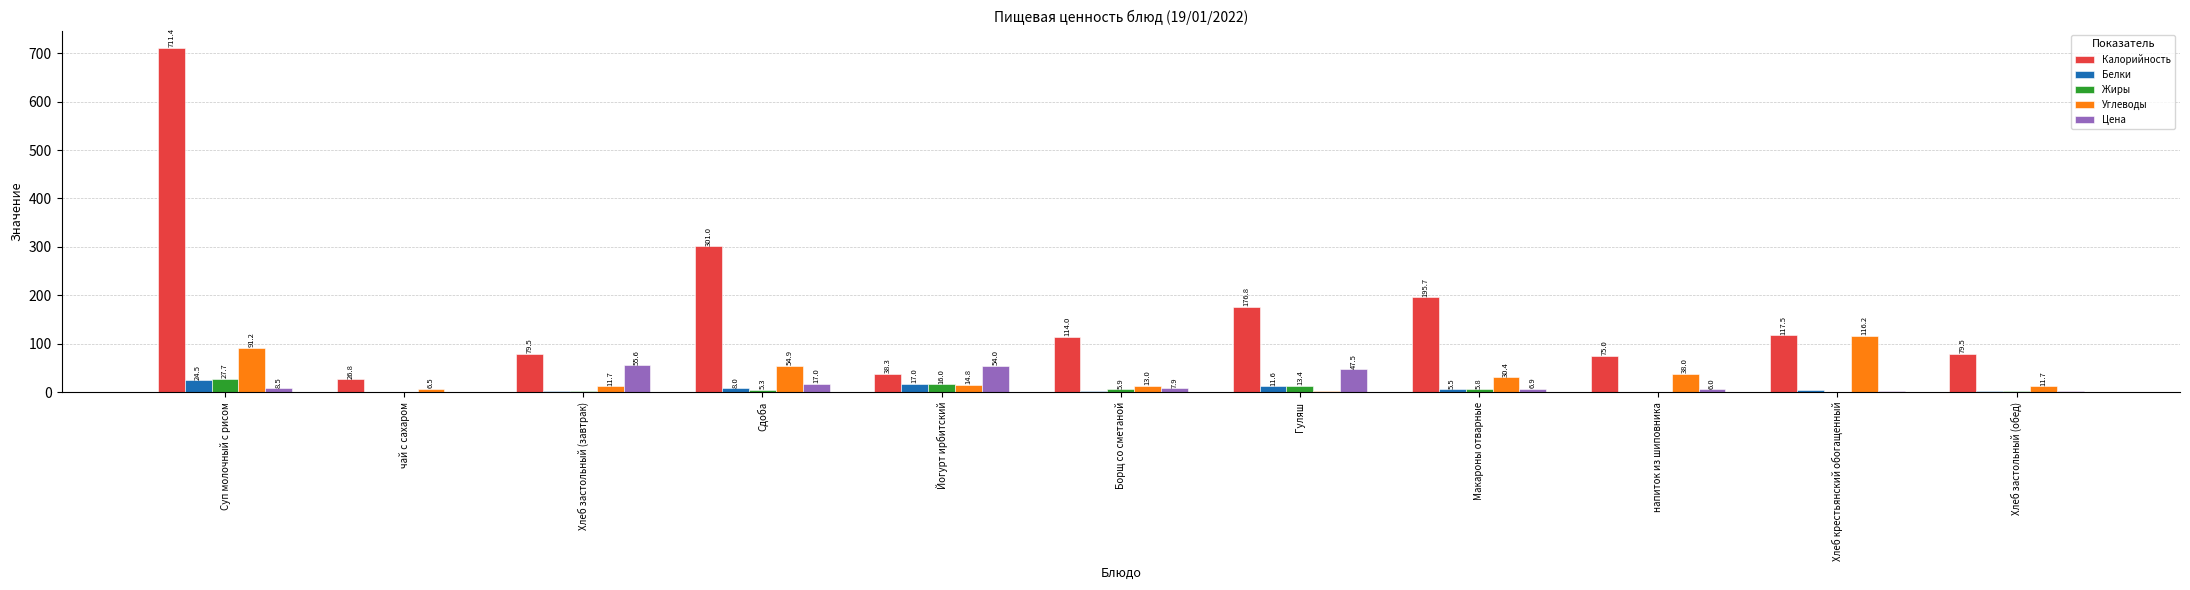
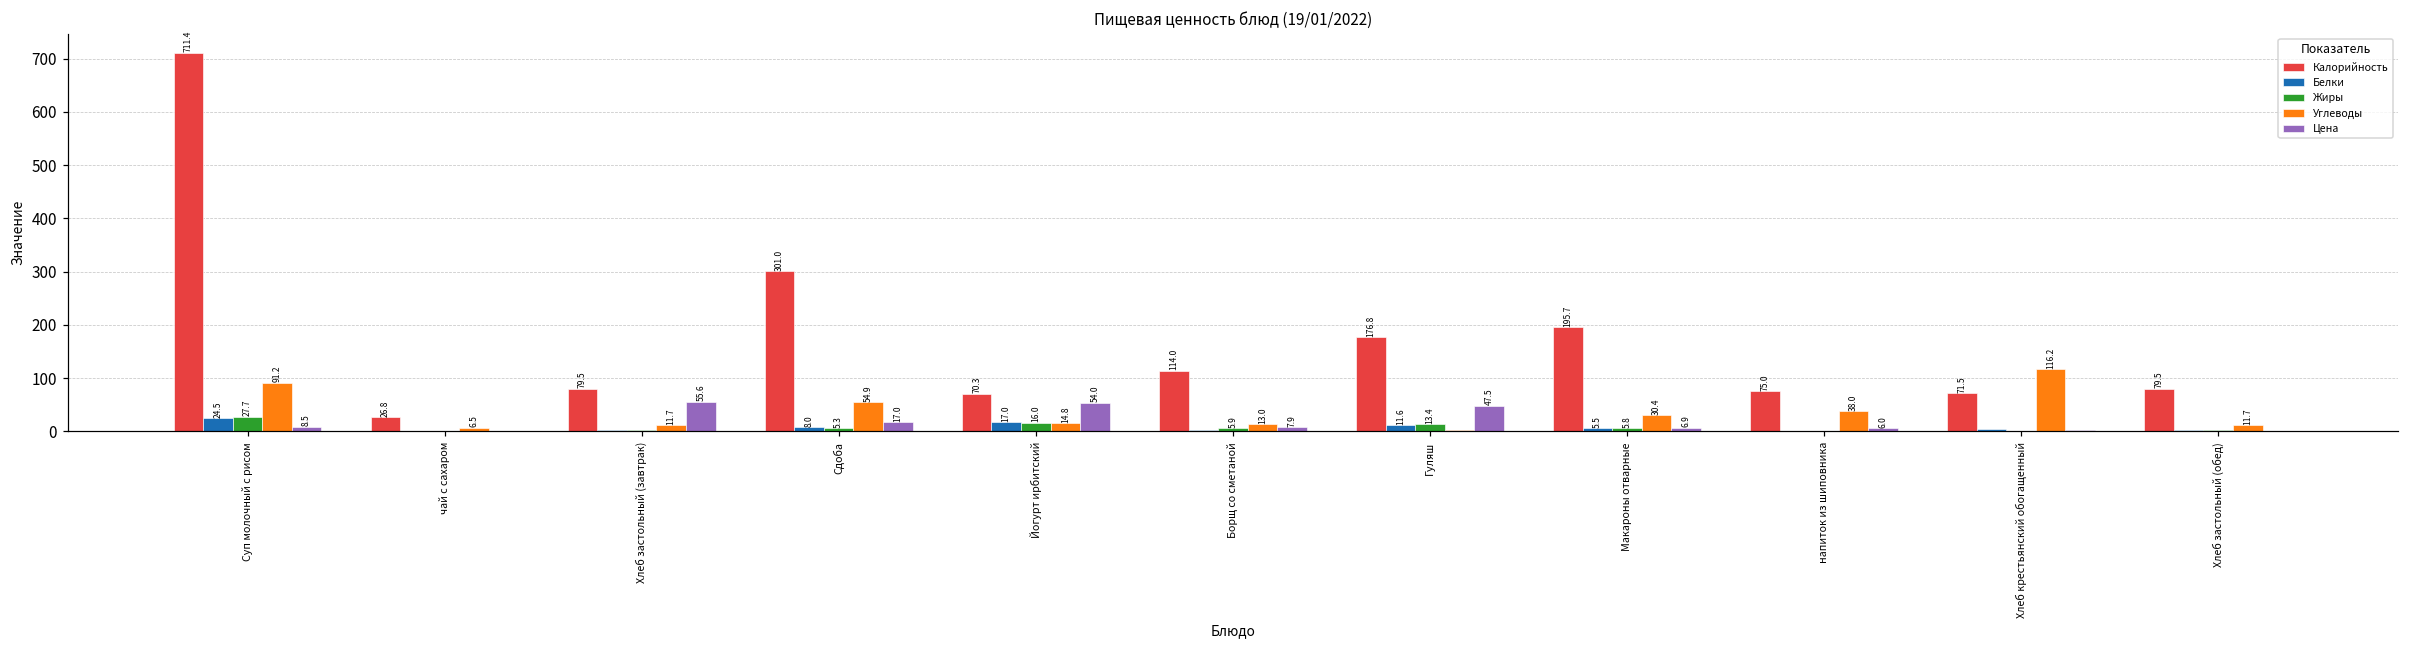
Калорийность, Йогурт ирбитский: 38.3 -> 70.3
Калорийность, Хлеб крестьянский обогащенный: 117.5 -> 71.5
